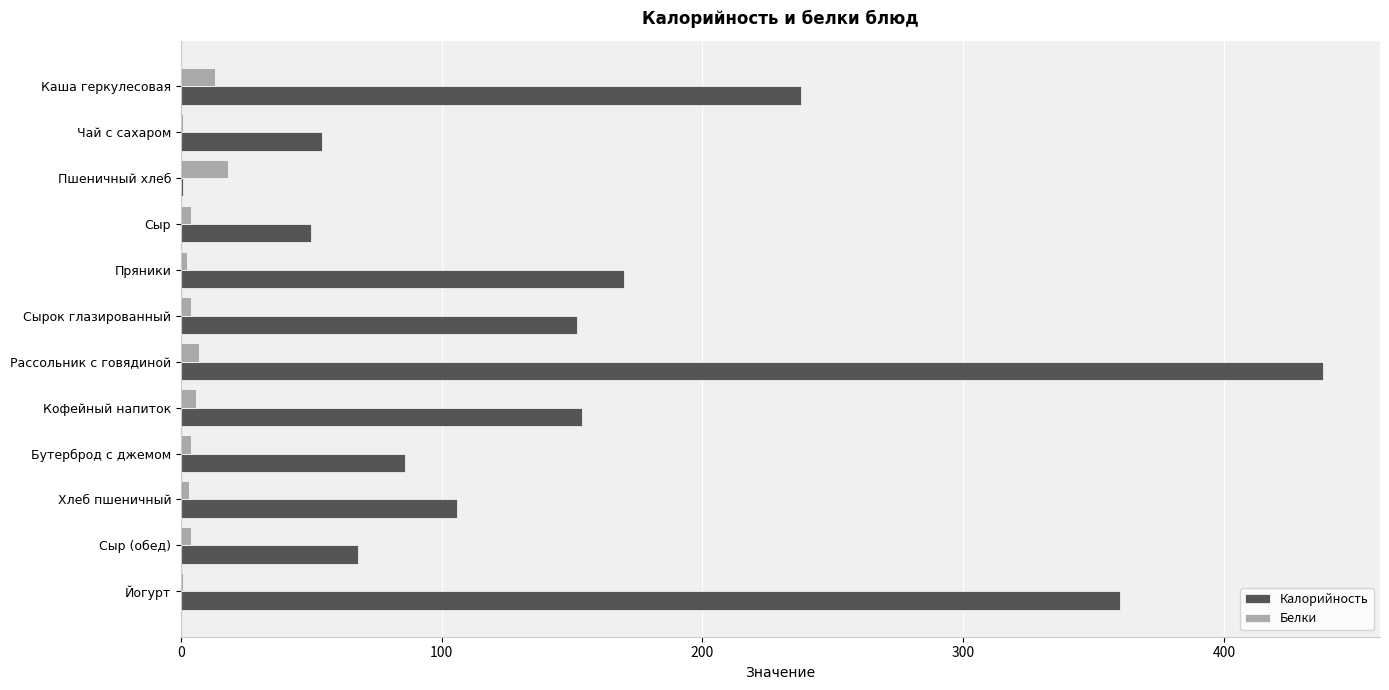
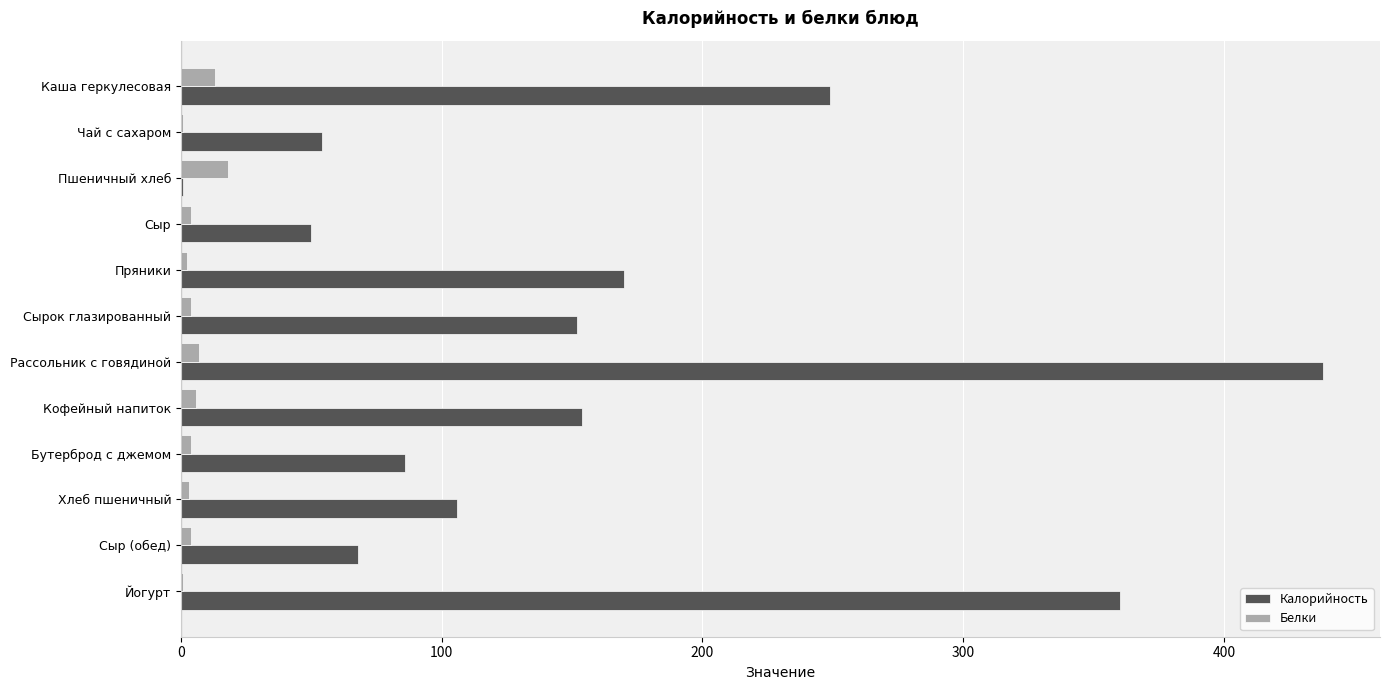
Калорийность, Каша геркулесовая: 238 -> 249
